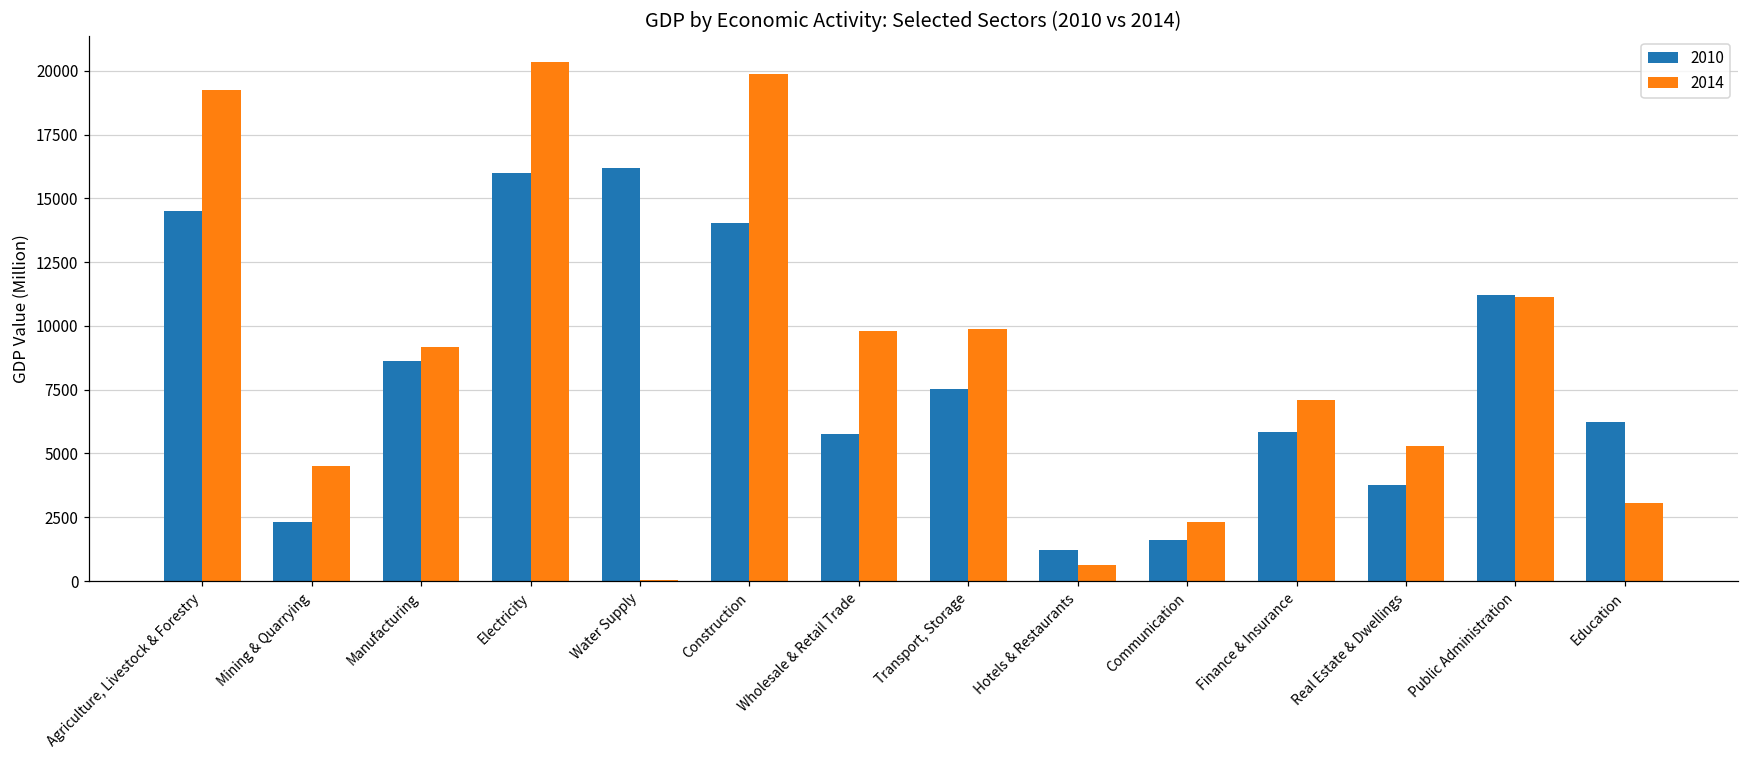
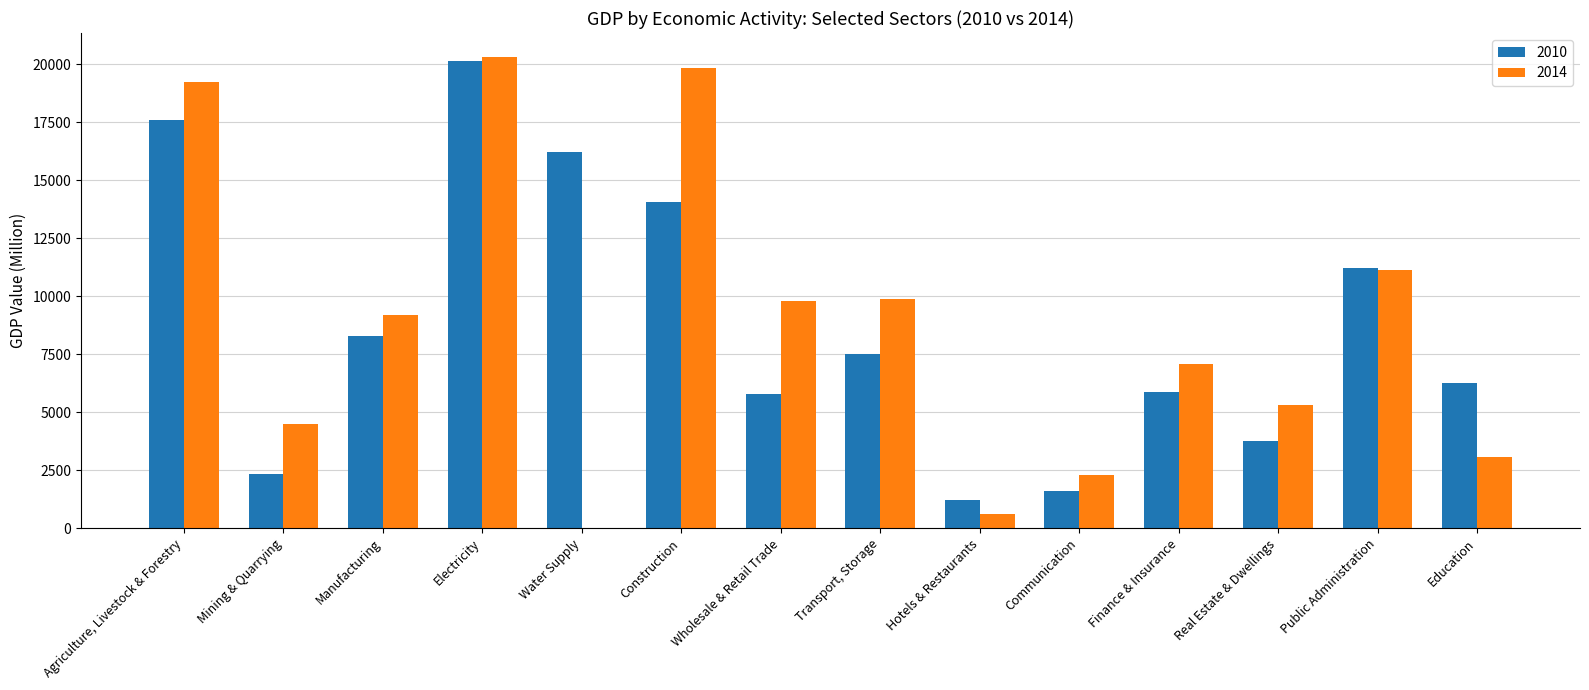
2010, Agriculture, Livestock & Forestry: 14500 -> 17600
2010, Manufacturing: 8600 -> 8300
2010, Electricity: 16000 -> 20100
